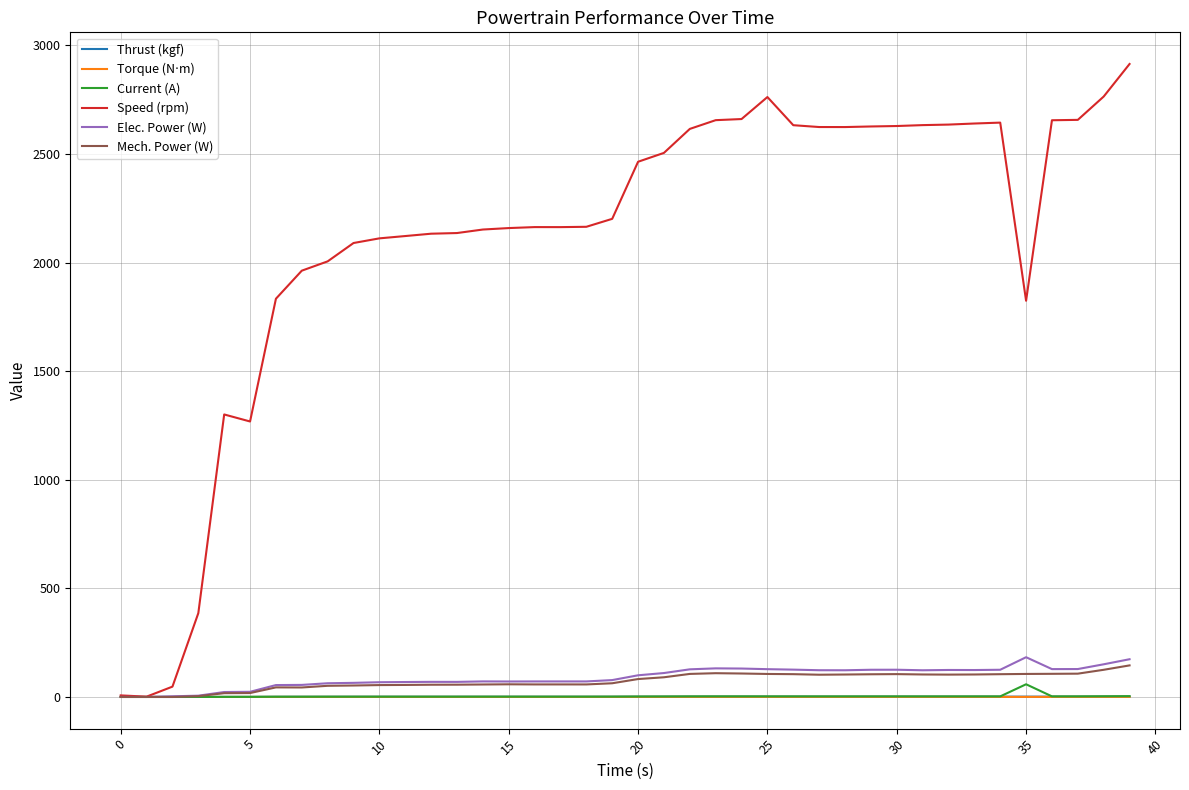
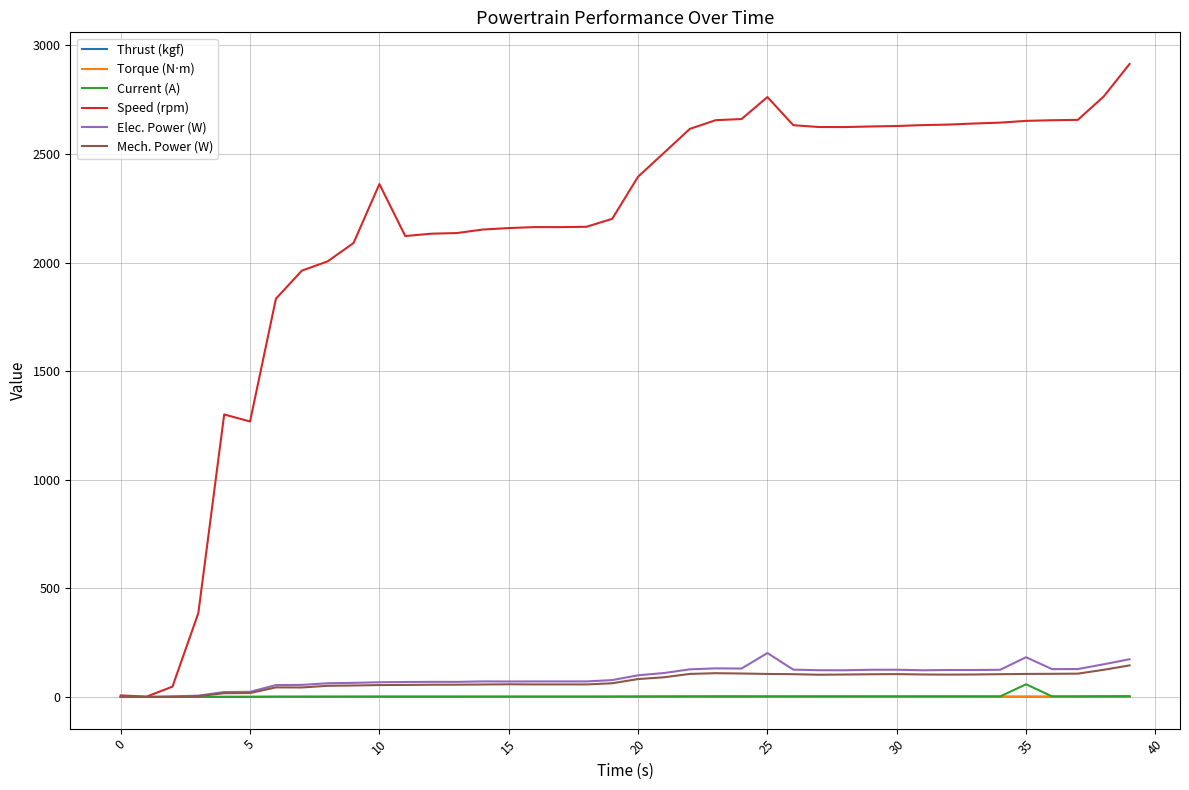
Speed (rpm), 10: 2110 -> 2360
Speed (rpm), 20: 2460 -> 2390
Elec. Power (W), 25: 130 -> 200
Speed (rpm), 35: 1820 -> 2650
